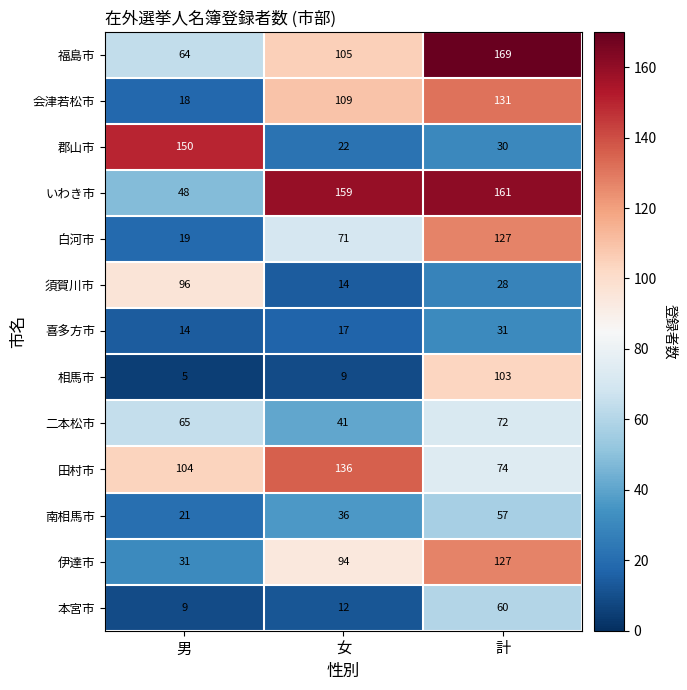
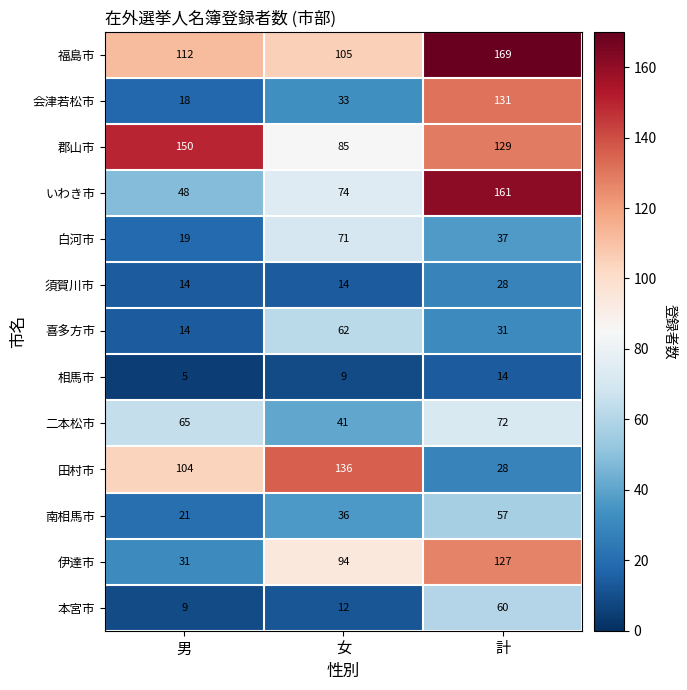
福島市, 男: 64 -> 112
会津若松市, 女: 109 -> 33
郡山市, 女: 22 -> 85
郡山市, 計: 30 -> 129
いわき市, 女: 159 -> 74
白河市, 計: 127 -> 37
須賀川市, 男: 96 -> 14
喜多方市, 女: 17 -> 62
相馬市, 計: 103 -> 14
田村市, 計: 74 -> 28
